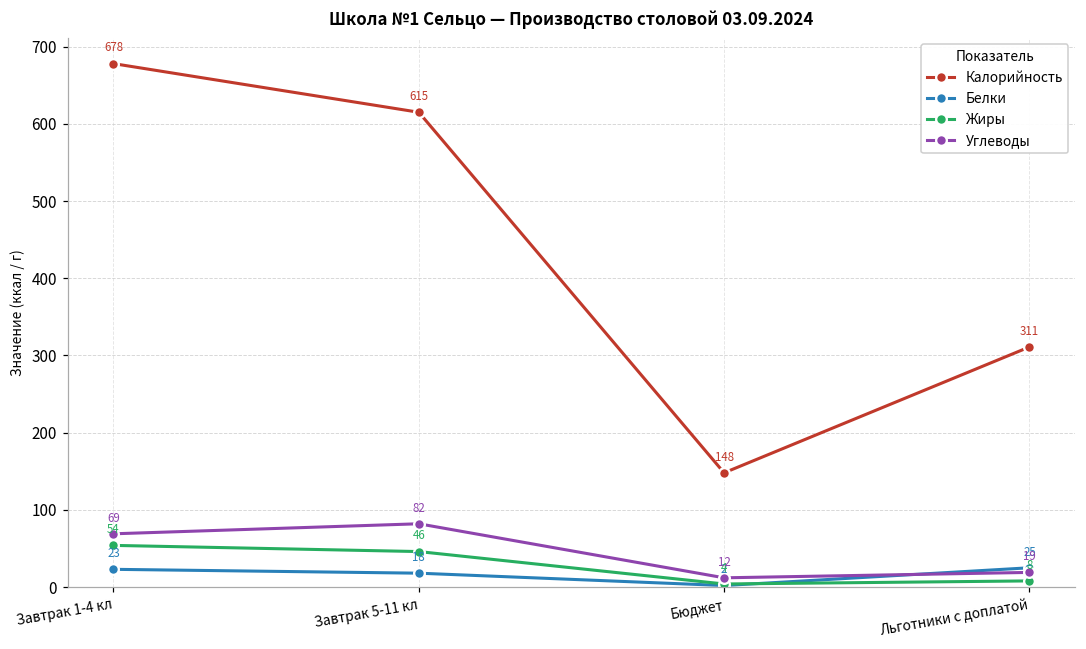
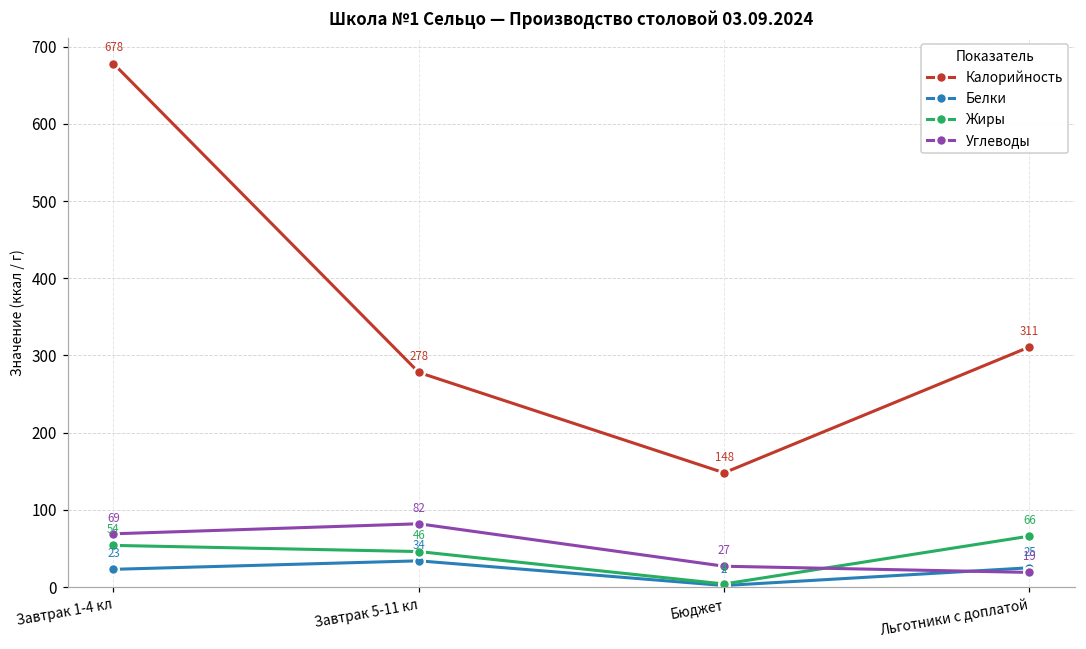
Калорийность, Завтрак 5-11 кл: 615 -> 278
Белки, Завтрак 5-11 кл: 18 -> 34
Углеводы, Бюджет: 12 -> 27
Жиры, Льготники с доплатой: 8 -> 66
